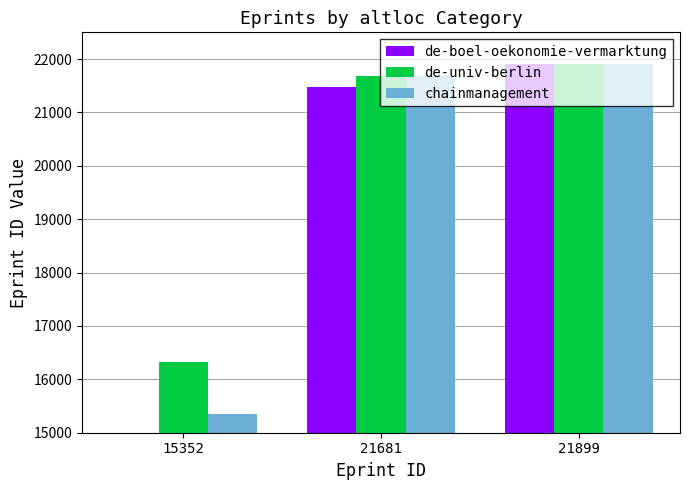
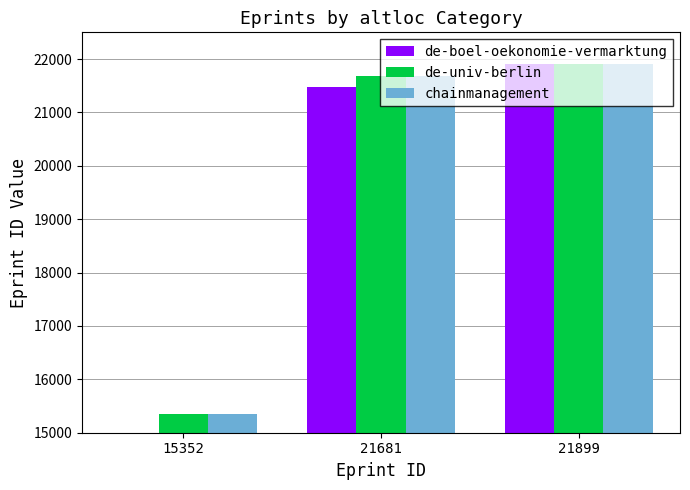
de-univ-berlin, 15352: 16300 -> 15400
